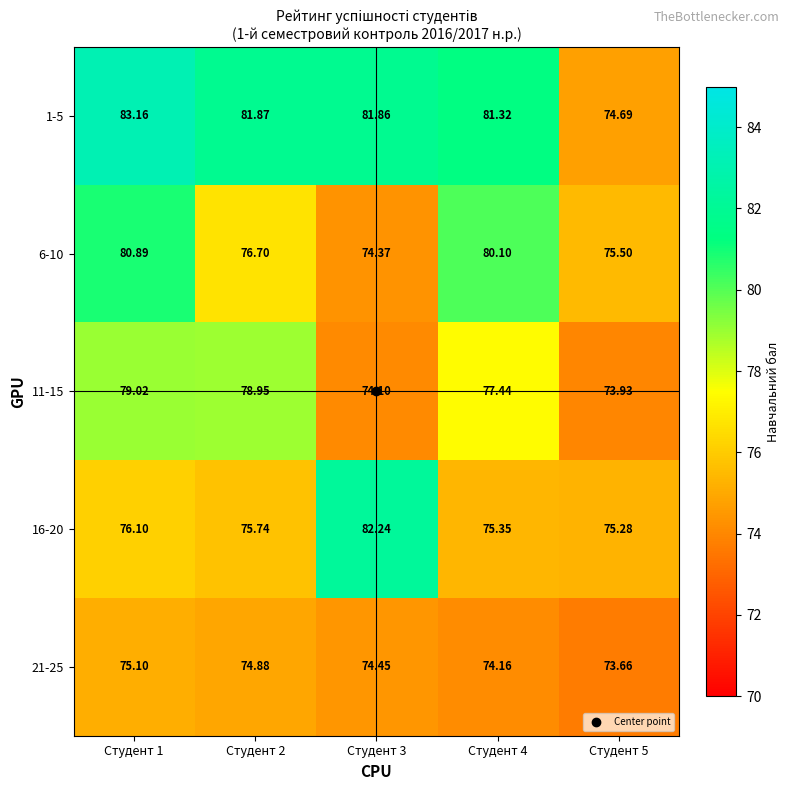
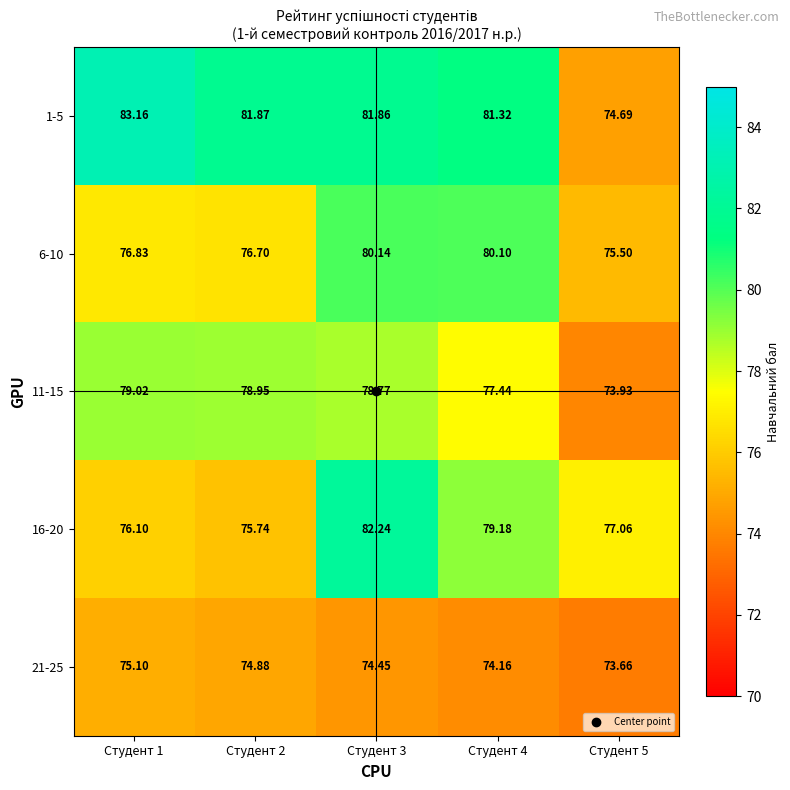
6-10, Студент 1: 80.89 -> 76.83
6-10, Студент 3: 74.37 -> 80.14
11-15, Студент 3: 74.10 -> 78.77
16-20, Студент 4: 75.35 -> 79.18
16-20, Студент 5: 75.28 -> 77.06
